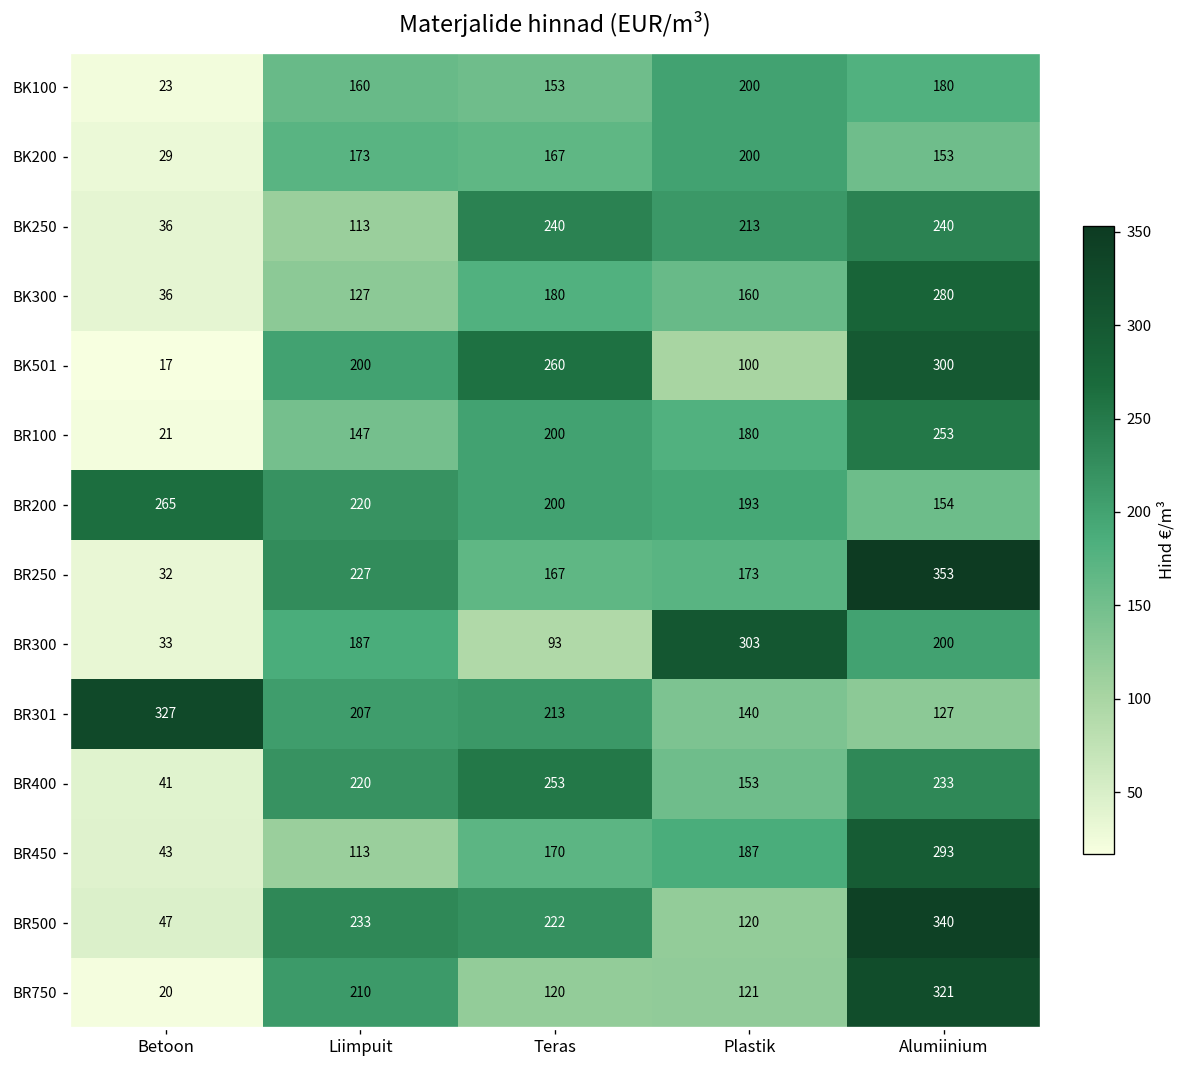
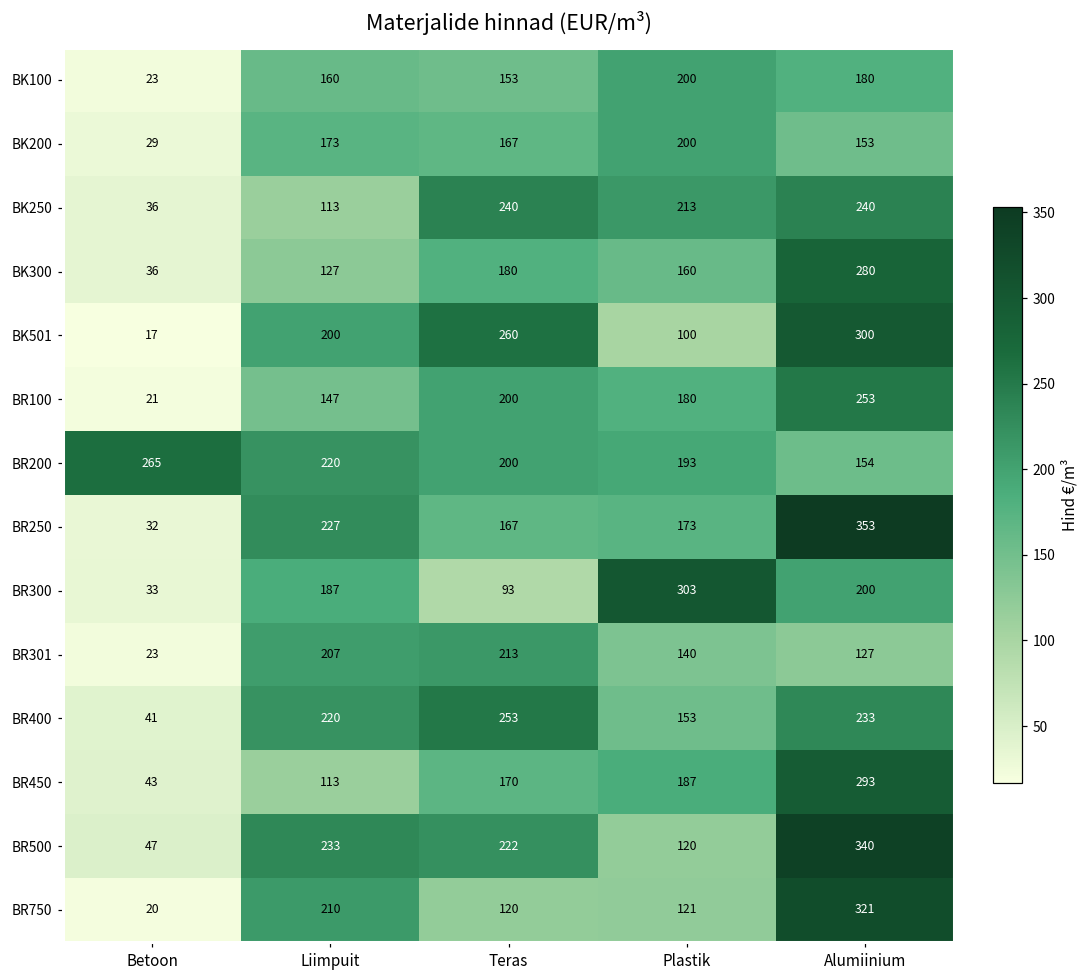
BR301, Betoon: 327 -> 23
